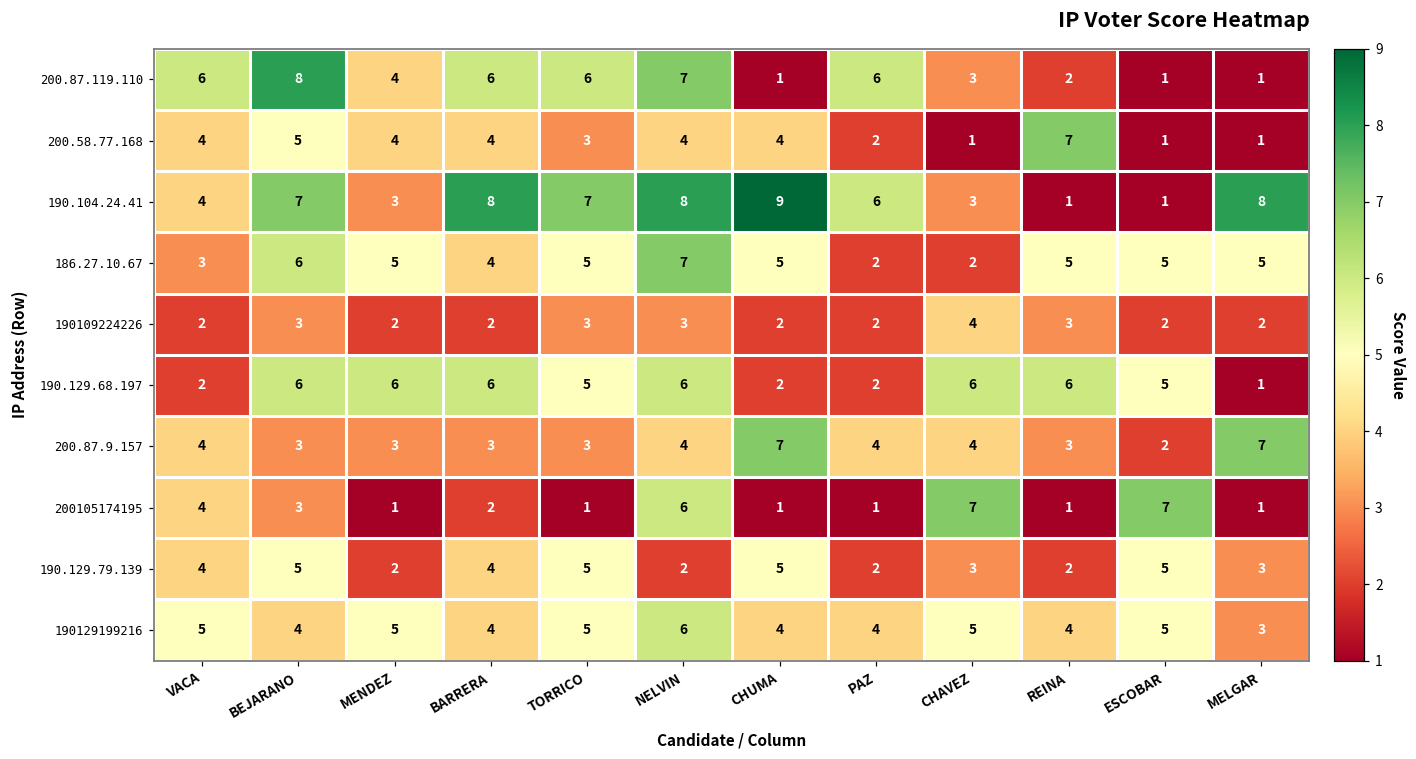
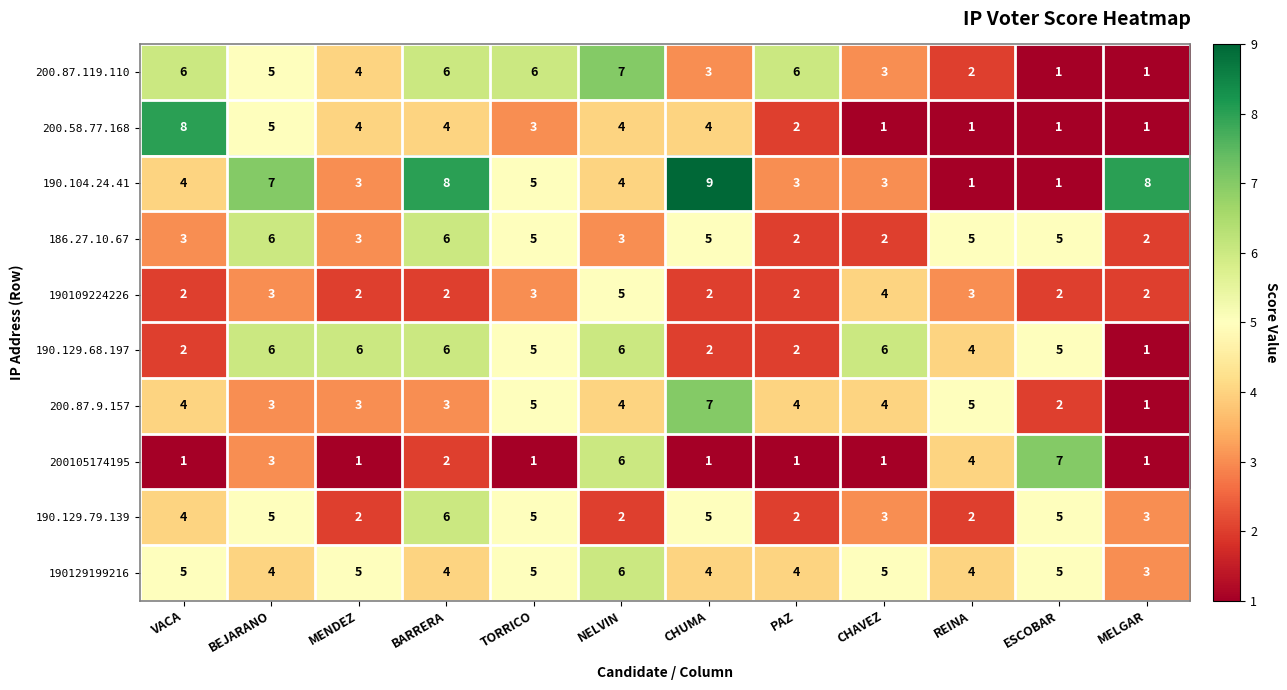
200.87.119.110, BEJARANO: 8 -> 5
200.87.119.110, CHUMA: 1 -> 3
200.58.77.168, VACA: 4 -> 8
200.58.77.168, REINA: 7 -> 1
190.104.24.41, TORRICO: 7 -> 5
190.104.24.41, NELVIN: 8 -> 4
190.104.24.41, PAZ: 6 -> 3
186.27.10.67, MENDEZ: 5 -> 3
186.27.10.67, BARRERA: 4 -> 6
186.27.10.67, NELVIN: 7 -> 3
186.27.10.67, MELGAR: 5 -> 2
190109224226, NELVIN: 3 -> 5
190.129.68.197, REINA: 6 -> 4
200.87.9.157, TORRICO: 3 -> 5
200.87.9.157, REINA: 3 -> 5
200.87.9.157, MELGAR: 7 -> 1
200105174195, VACA: 4 -> 1
200105174195, CHAVEZ: 7 -> 1
200105174195, REINA: 1 -> 4
190.129.79.139, BARRERA: 4 -> 6
